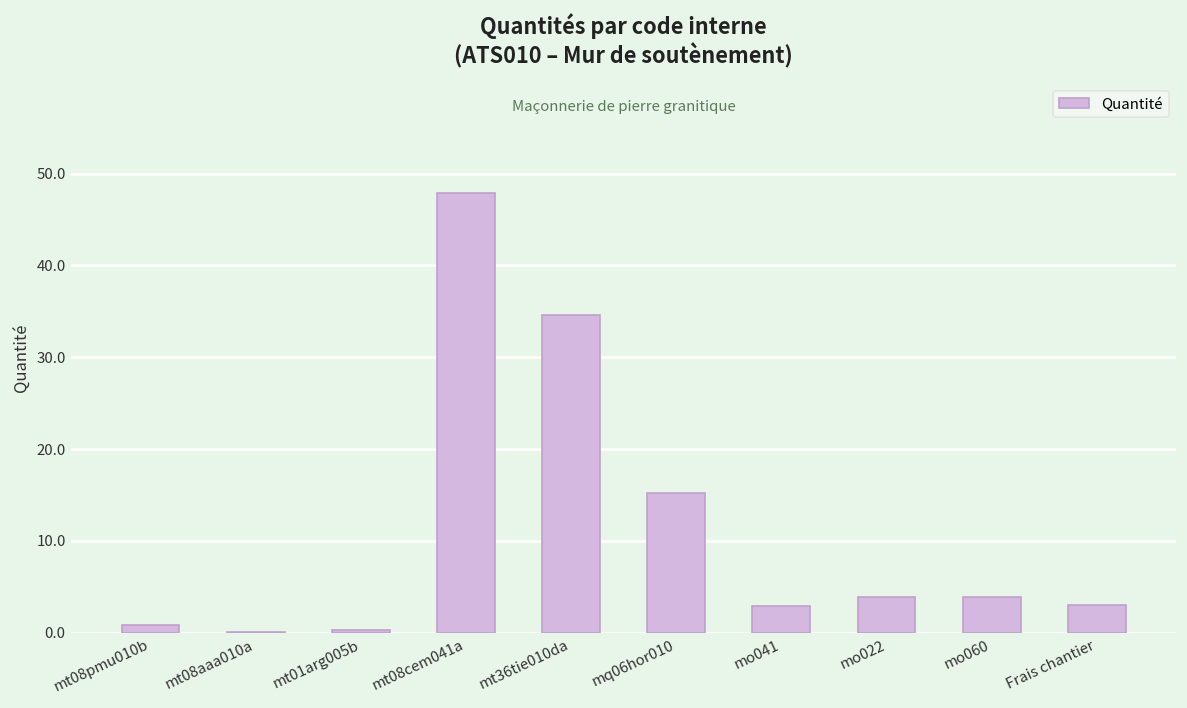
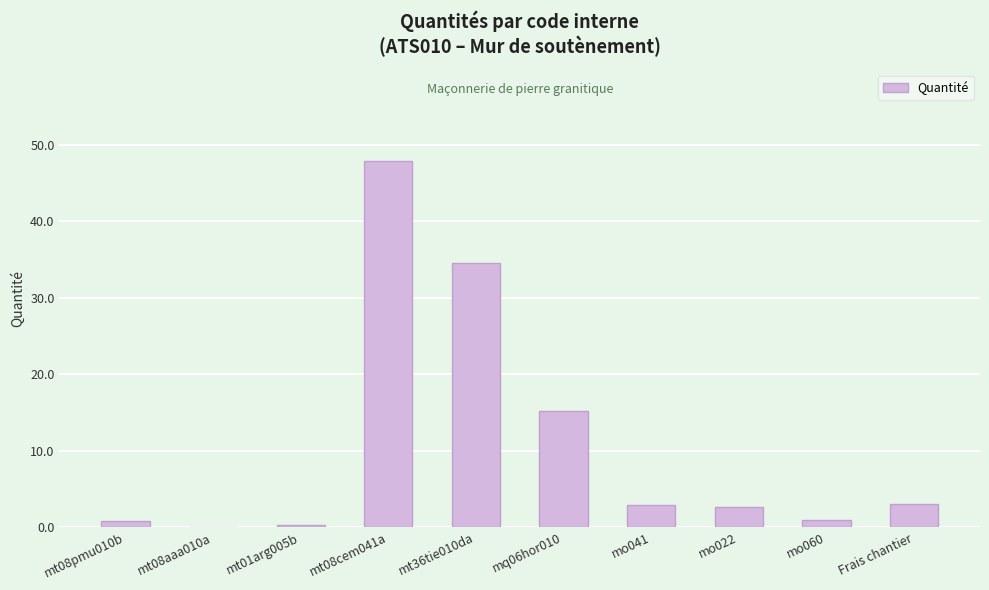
mo022: 4 -> 3
mo060: 4 -> 1
